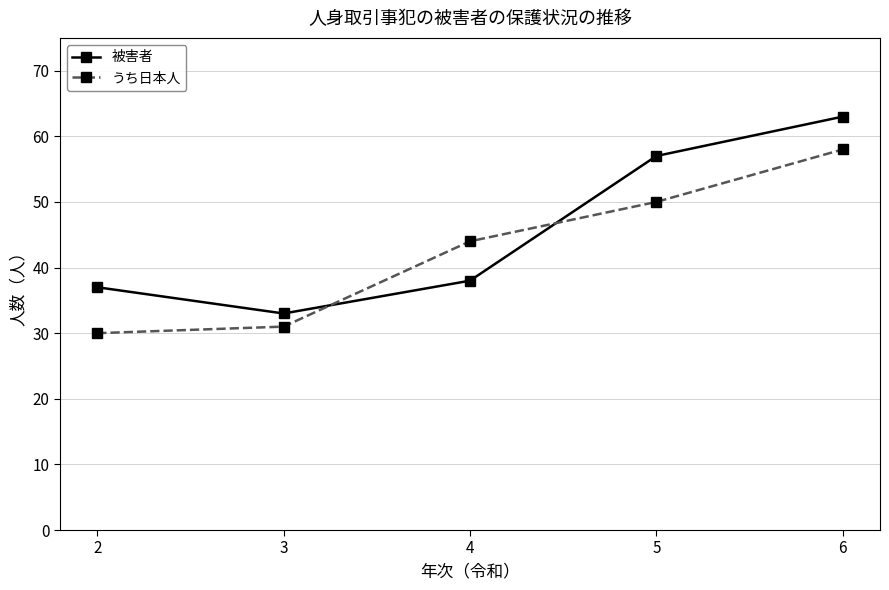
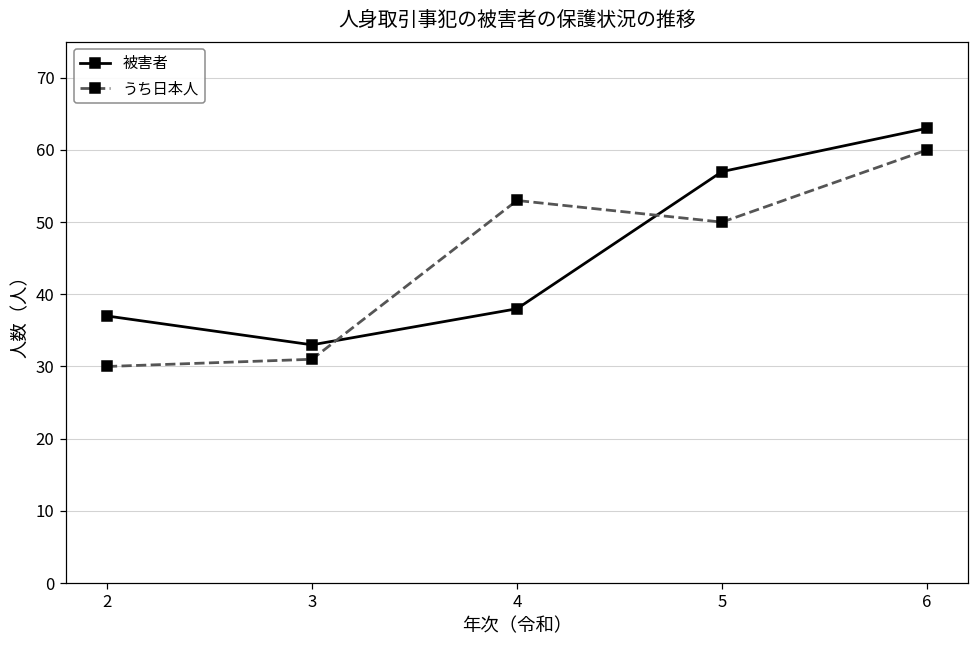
うち日本人, 4: 44 -> 53
うち日本人, 6: 58 -> 60
